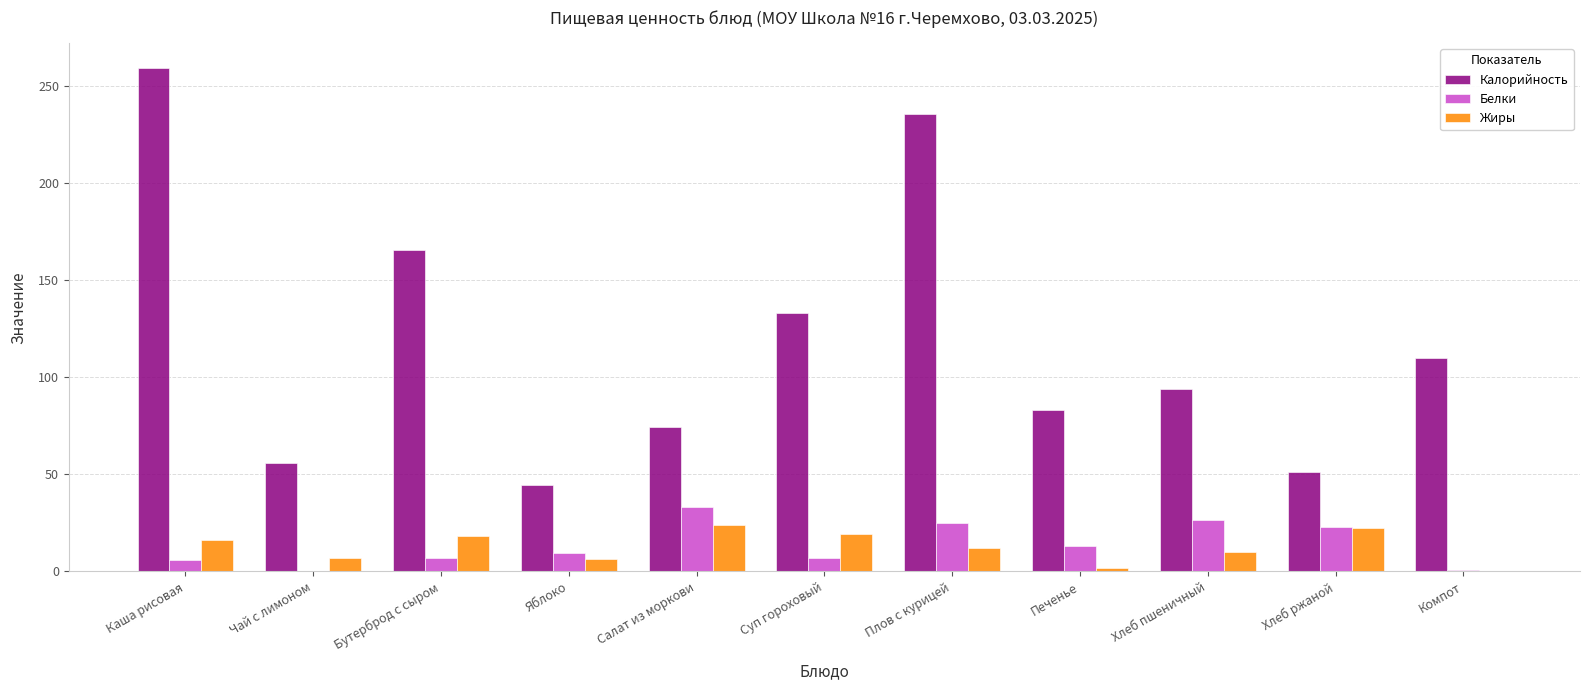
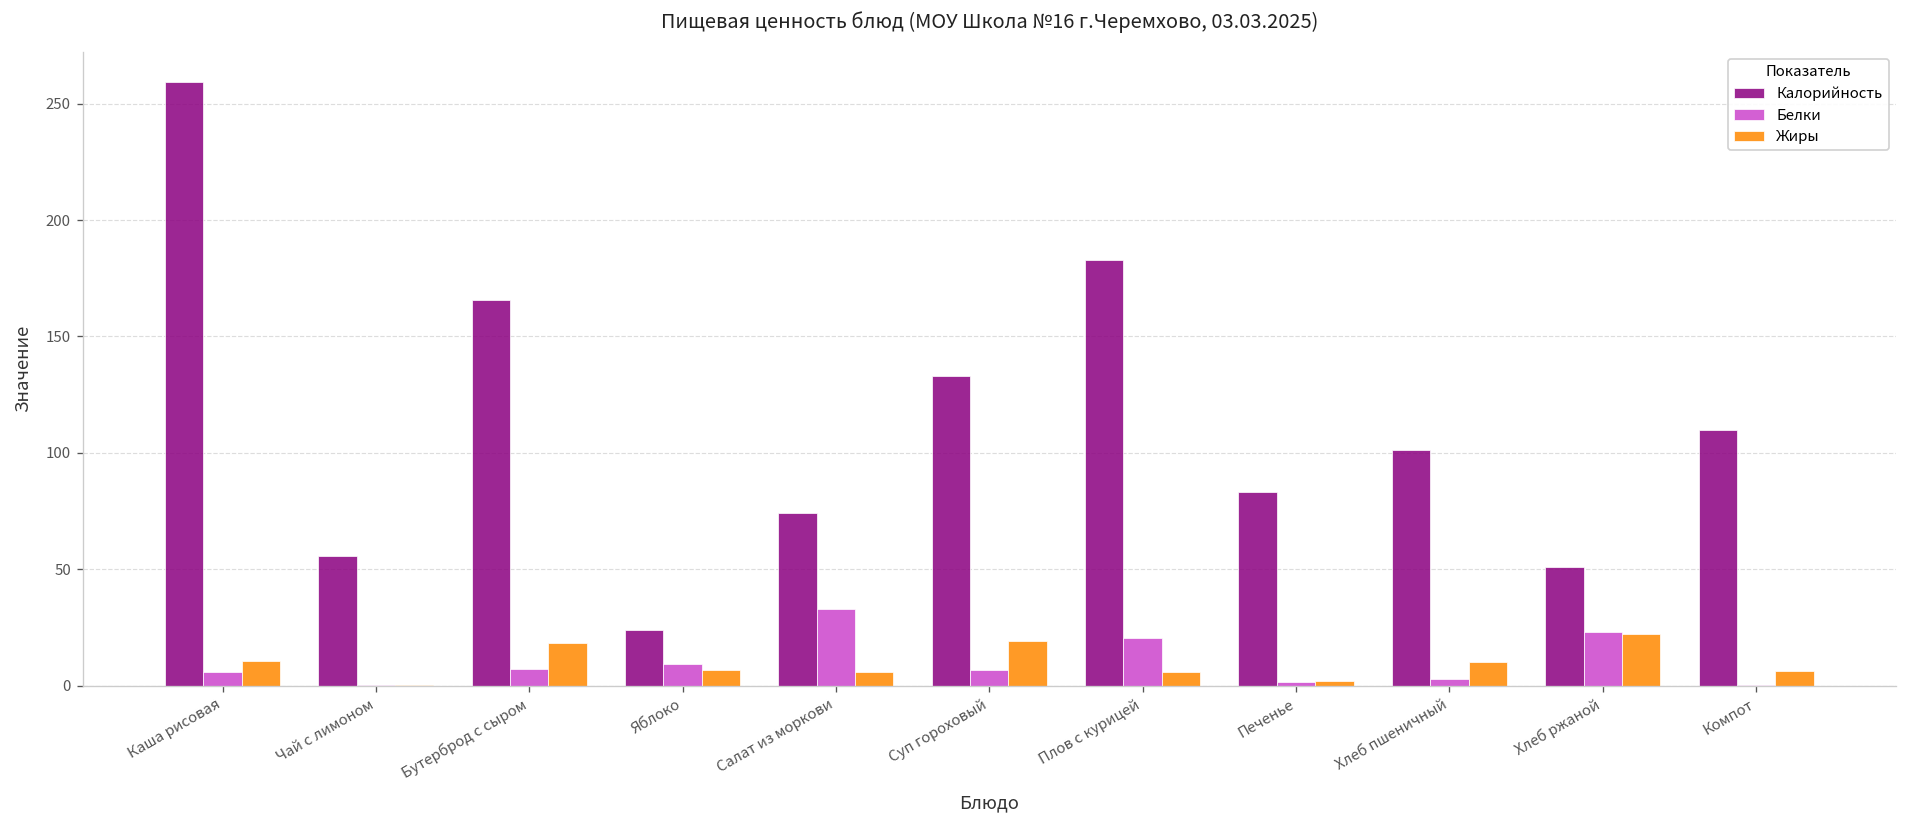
Жиры, Каша рисовая: 16 -> 11
Жиры, Чай с лимоном: 7 -> 0
Калорийность, Яблоко: 44 -> 24
Жиры, Салат из моркови: 24 -> 6
Калорийность, Плов с курицей: 236 -> 183
Белки, Плов с курицей: 25 -> 20
Жиры, Плов с курицей: 12 -> 6
Белки, Печенье: 13 -> 2
Калорийность, Хлеб пшеничный: 94 -> 101
Белки, Хлеб пшеничный: 26 -> 3
Жиры, Компот: 0 -> 6
